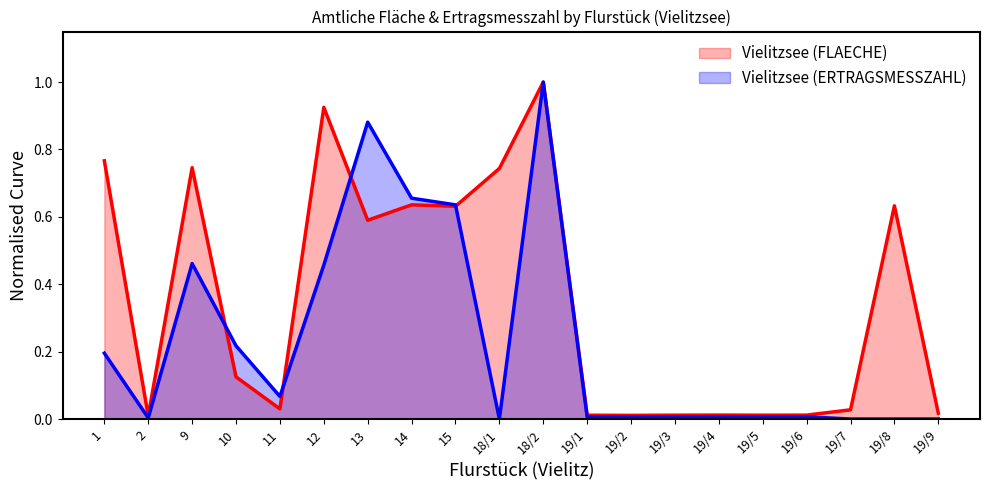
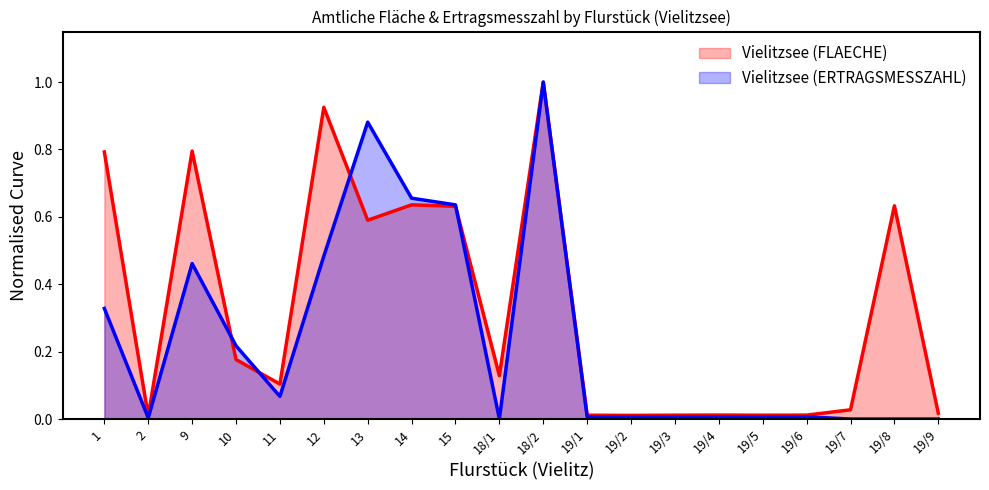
Vielitzsee (FLAECHE), 1: 0.77 -> 0.79
Vielitzsee (ERTRAGSMESSZAHL), 1: 0.20 -> 0.33
Vielitzsee (FLAECHE), 9: 0.75 -> 0.80
Vielitzsee (FLAECHE), 10: 0.13 -> 0.18
Vielitzsee (FLAECHE), 11: 0.03 -> 0.10
Vielitzsee (ERTRAGSMESSZAHL), 12: 0.46 -> 0.48
Vielitzsee (FLAECHE), 18/1: 0.74 -> 0.13
